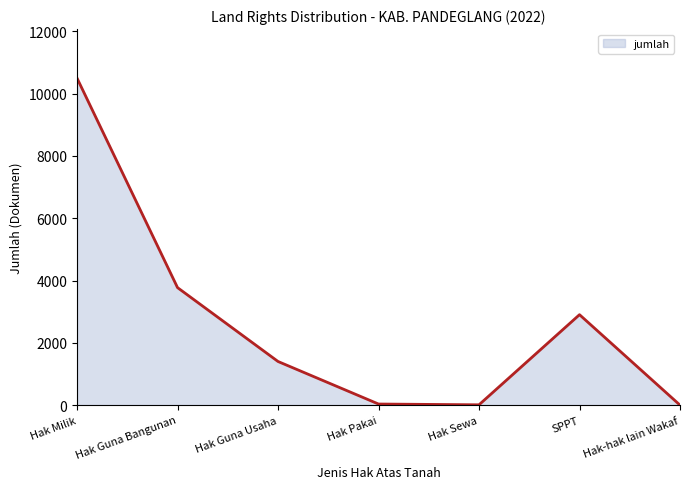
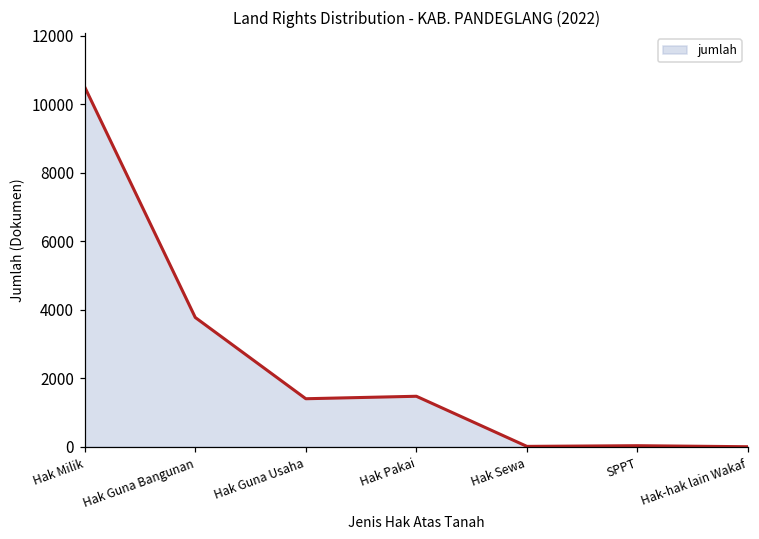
Hak Pakai: 0 -> 1500
SPPT: 2900 -> 0
